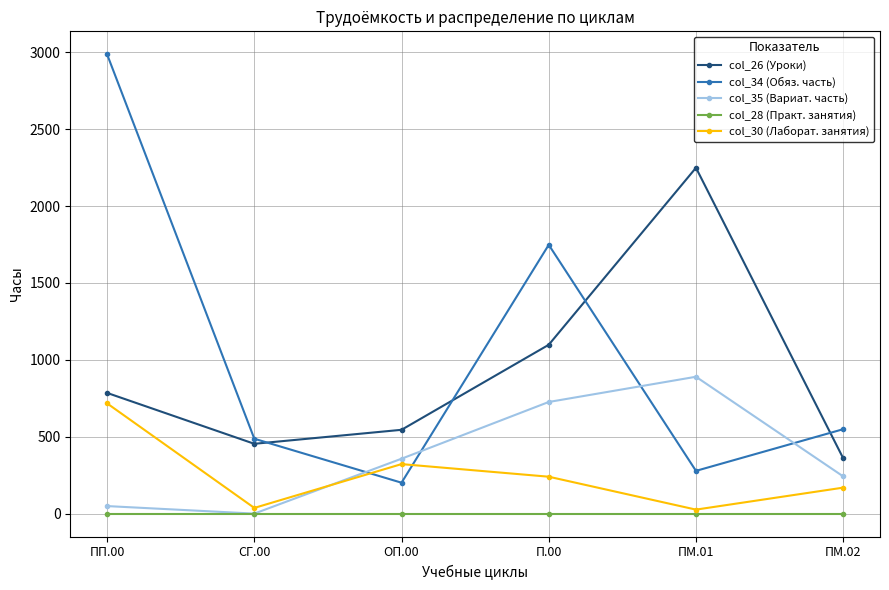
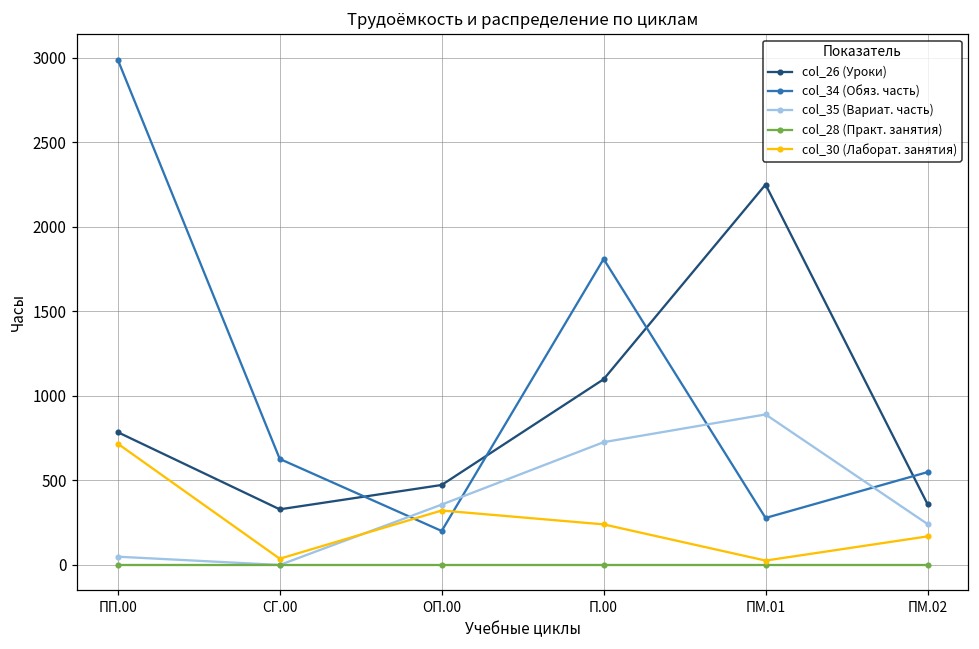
col_26 (Уроки), СГ.00: 450 -> 330
col_34 (Обяз. часть), СГ.00: 490 -> 630
col_26 (Уроки), ОП.00: 550 -> 470
col_34 (Обяз. часть), П.00: 1750 -> 1810
